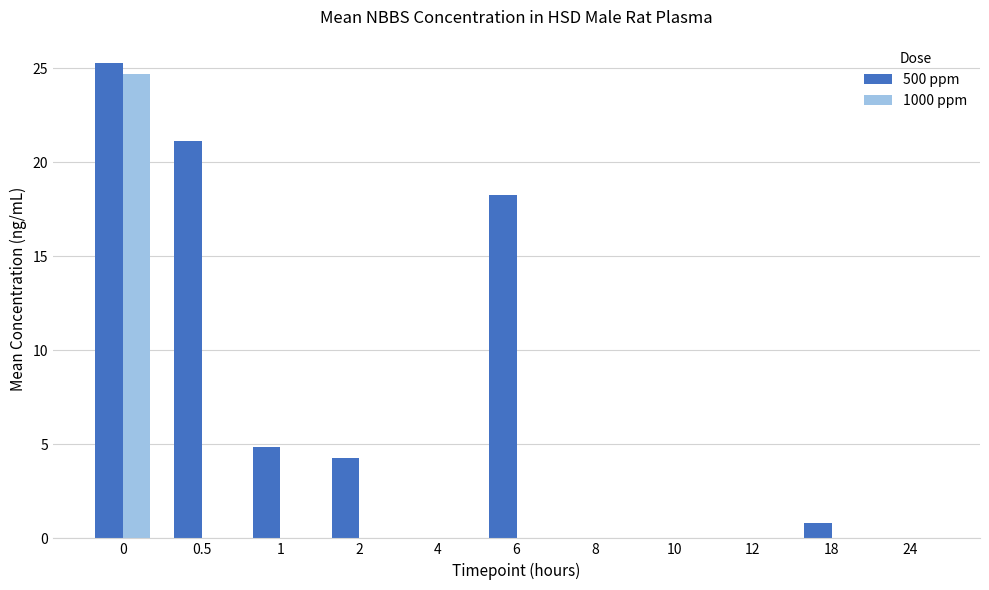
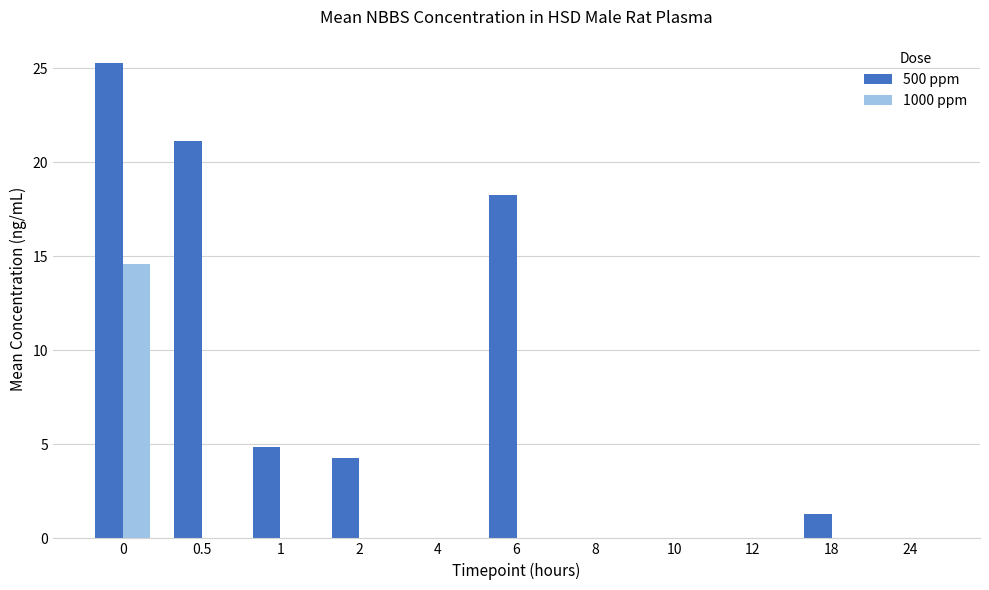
1000 ppm, 0: 24.7 -> 14.6
500 ppm, 18: 0.8 -> 1.3
